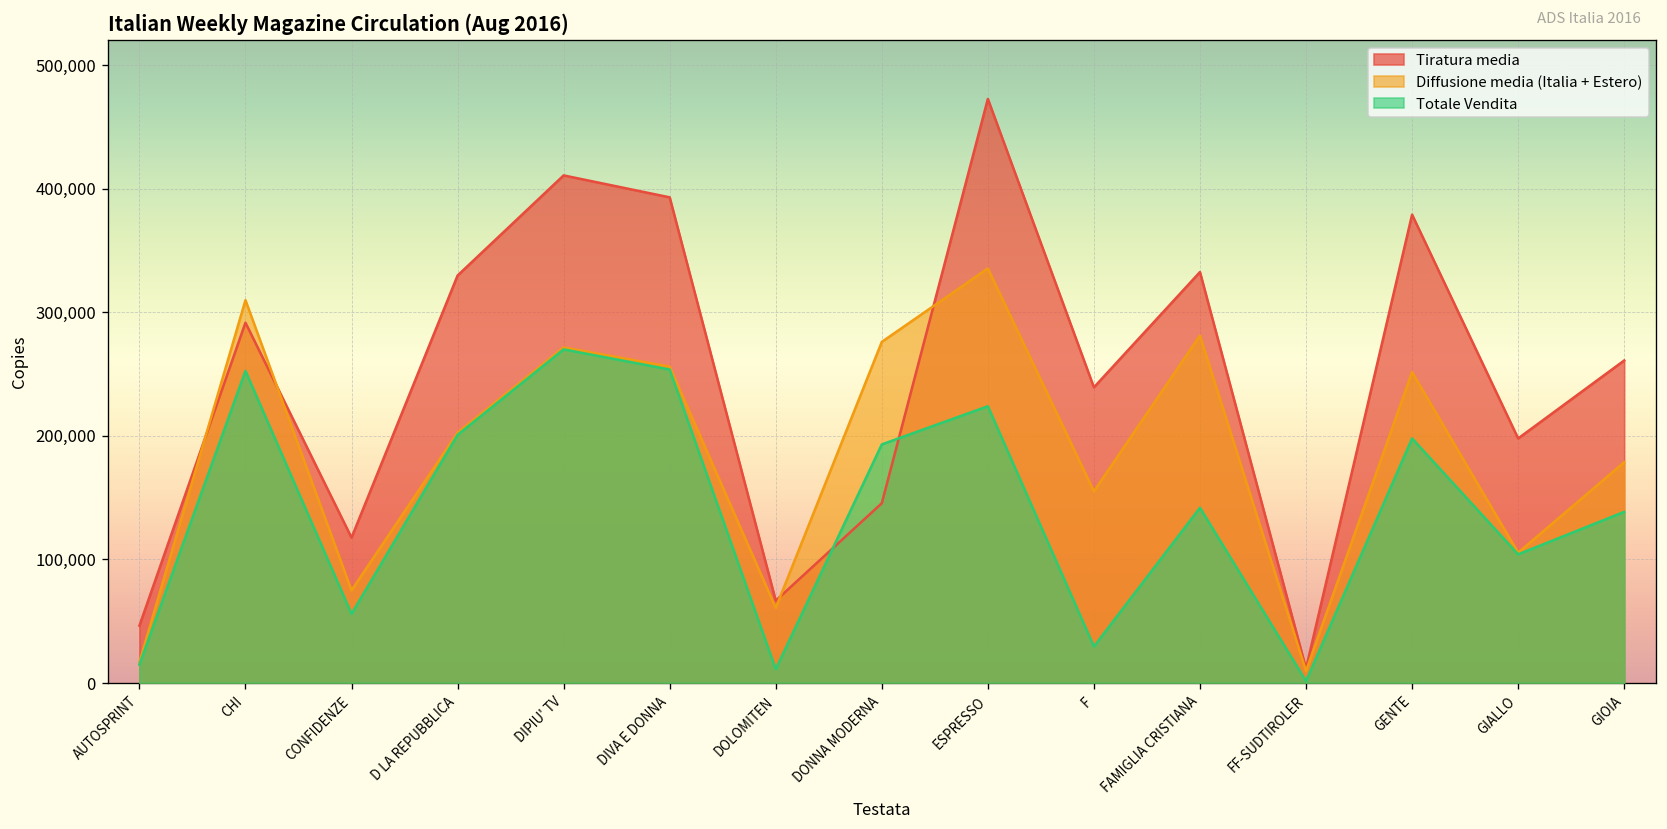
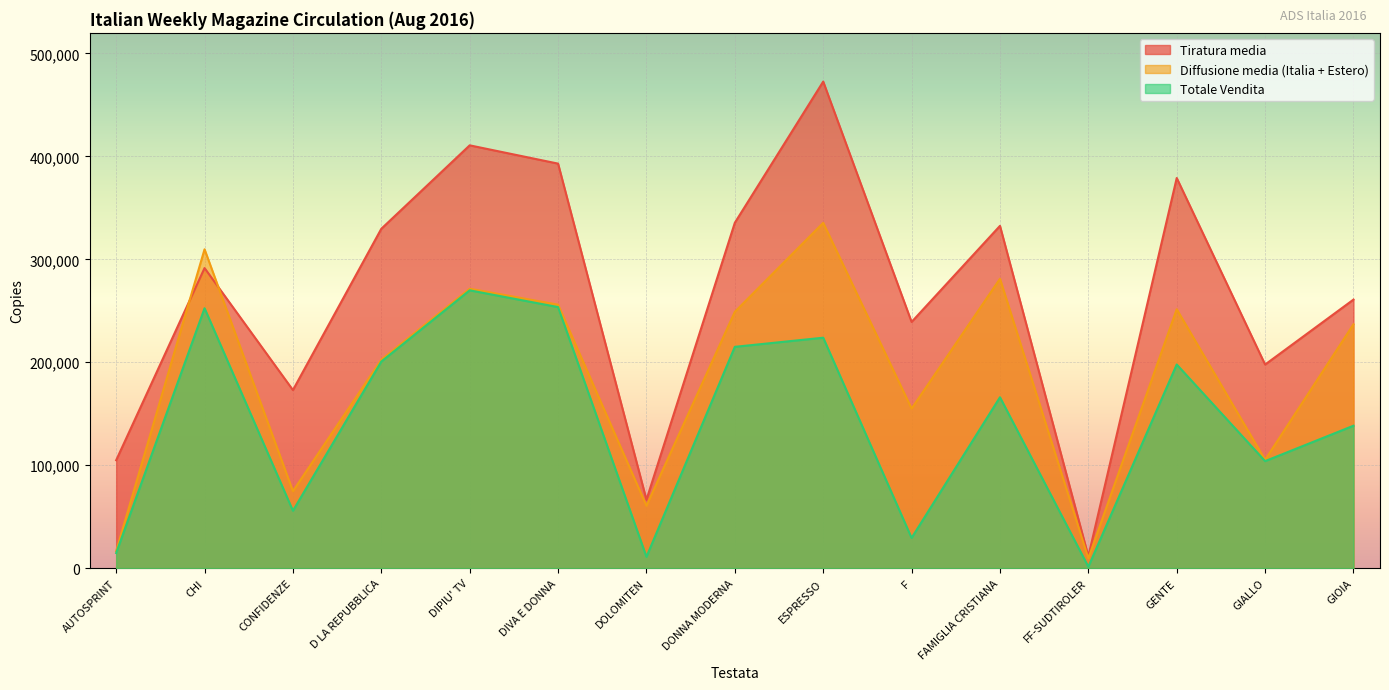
Tiratura media, AUTOSPRINT: 46,000 -> 105,000
Tiratura media, CONFIDENZE: 117,000 -> 173,000
Tiratura media, DONNA MODERNA: 145,000 -> 336,000
Diffusione media (Italia + Estero), DONNA MODERNA: 276,000 -> 249,000
Totale Vendita, DONNA MODERNA: 193,000 -> 215,000
Totale Vendita, FAMIGLIA CRISTIANA: 142,000 -> 166,000
Diffusione media (Italia + Estero), GIOIA: 179,000 -> 237,000
